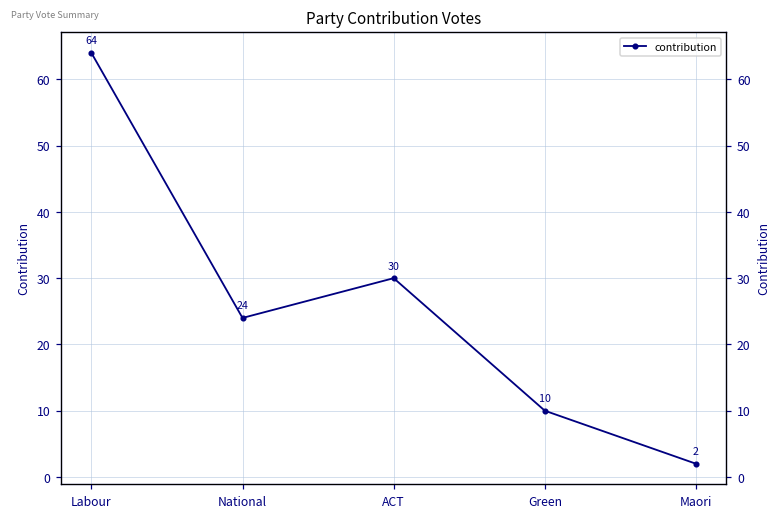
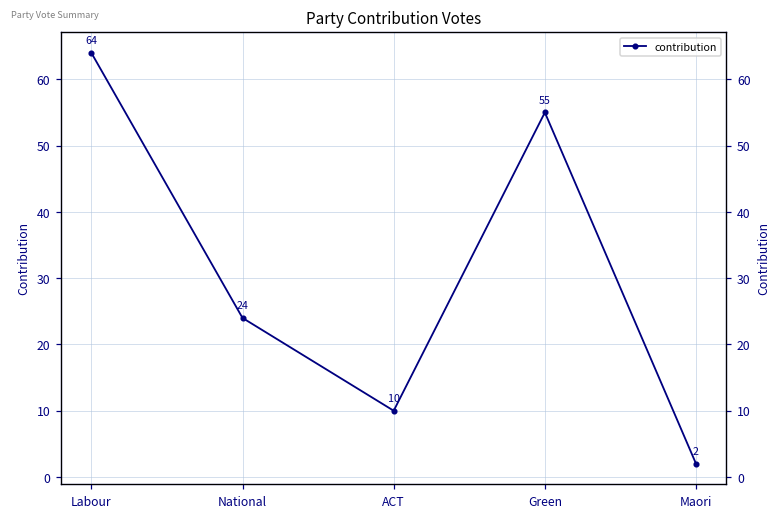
ACT: 30 -> 10
Green: 10 -> 55
